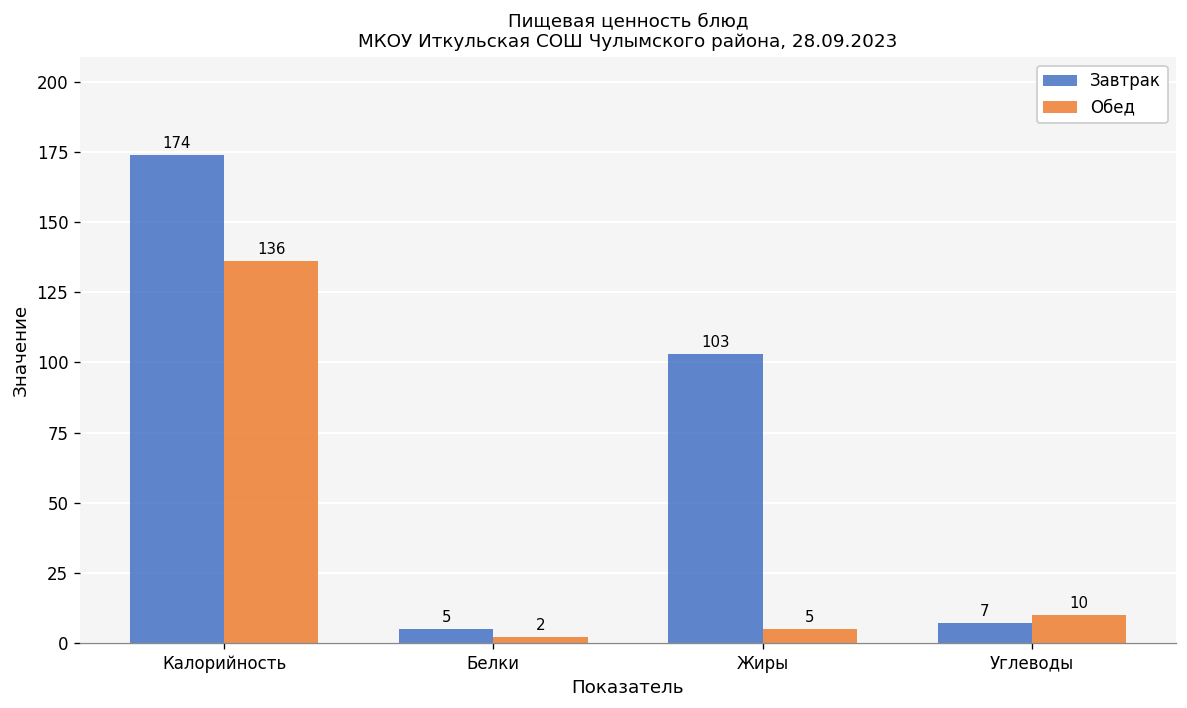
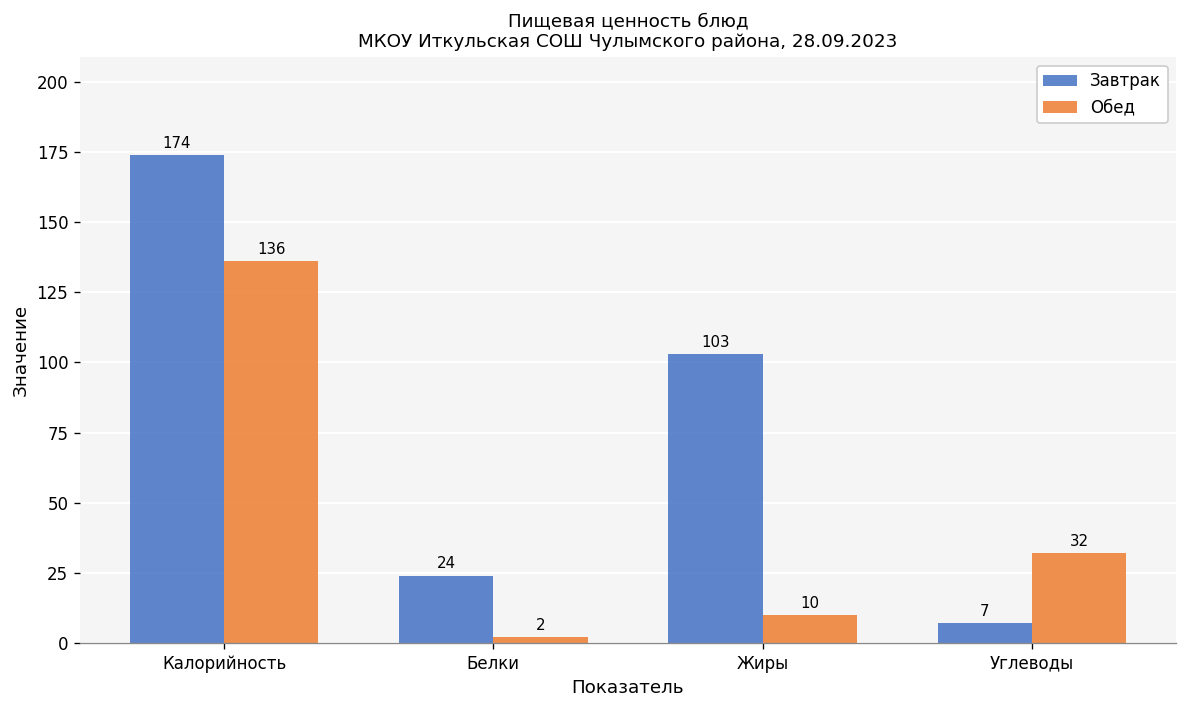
Завтрак, Белки: 5 -> 24
Обед, Жиры: 5 -> 10
Обед, Углеводы: 10 -> 32
